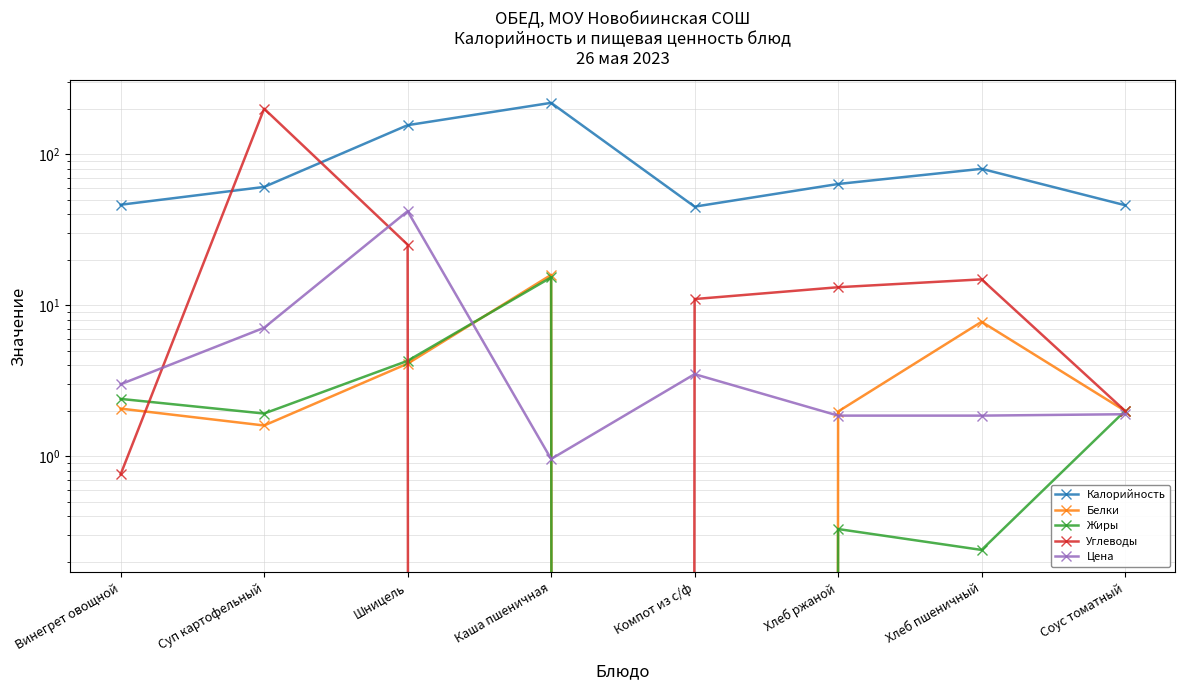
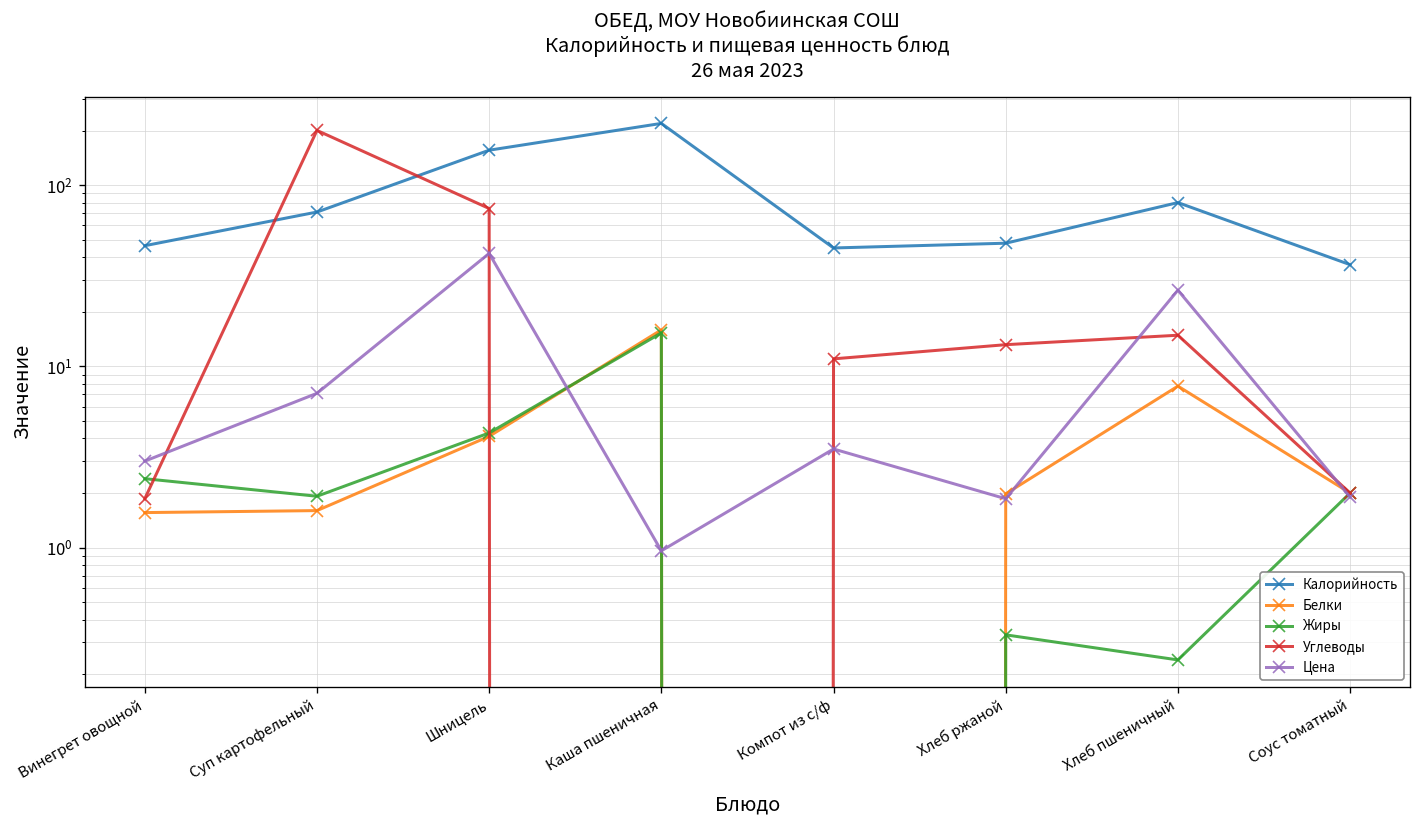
Белки, Винегрет овощной: 2.1 -> 1.6
Углеводы, Винегрет овощной: 0.8 -> 1.9
Калорийность, Суп картофельный: 61 -> 70
Углеводы, Шницель: 25 -> 70
Калорийность, Хлеб ржаной: 64 -> 48
Цена, Хлеб пшеничный: 1.9 -> 26
Калорийность, Соус томатный: 46 -> 36
